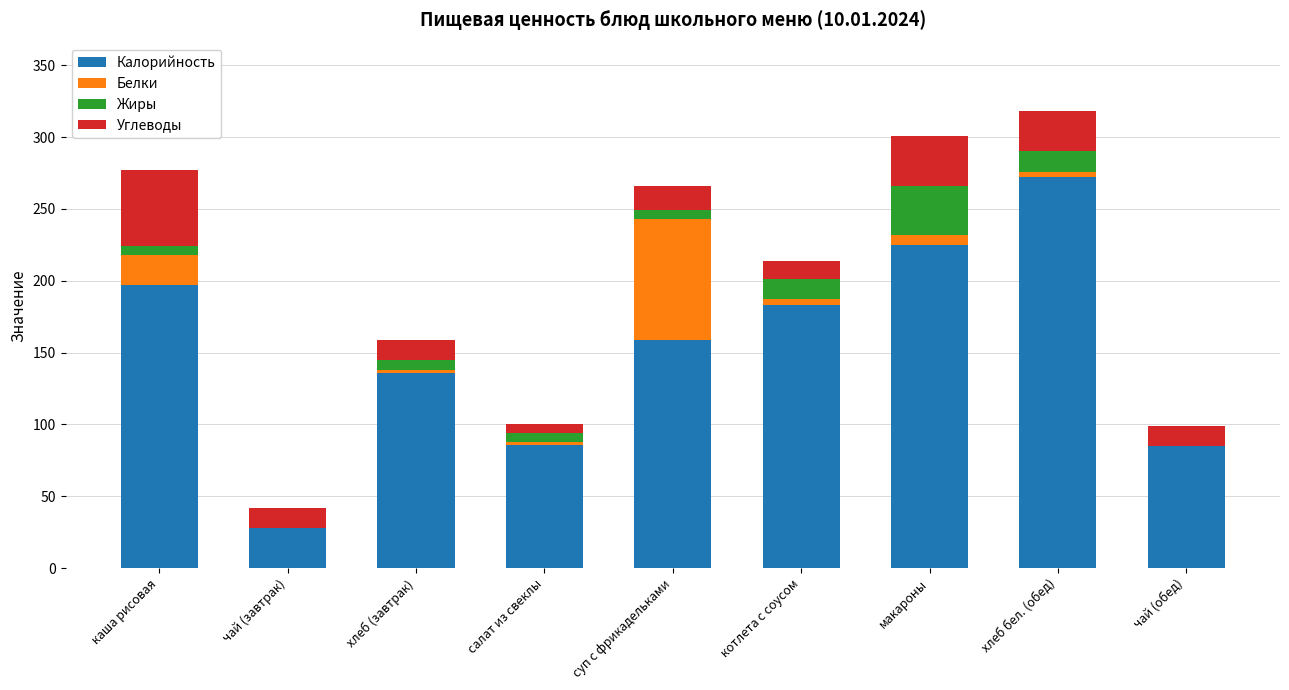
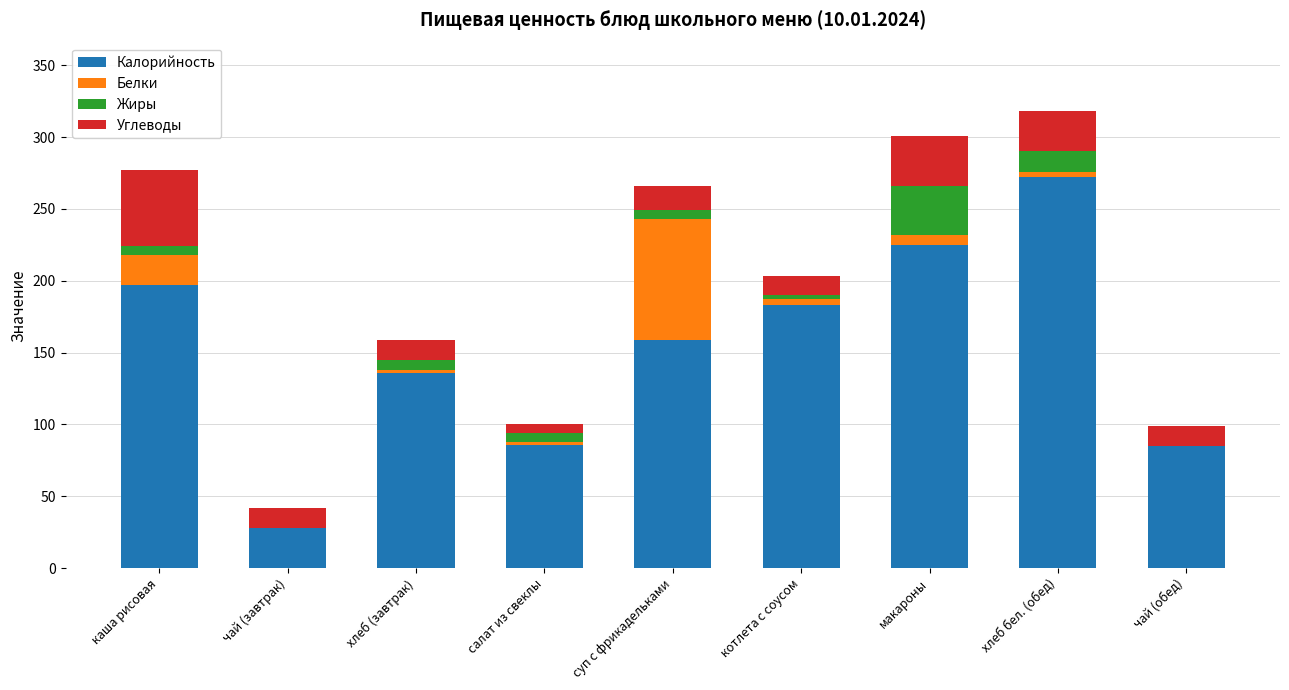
Жиры, котлета с соусом: 14 -> 3
